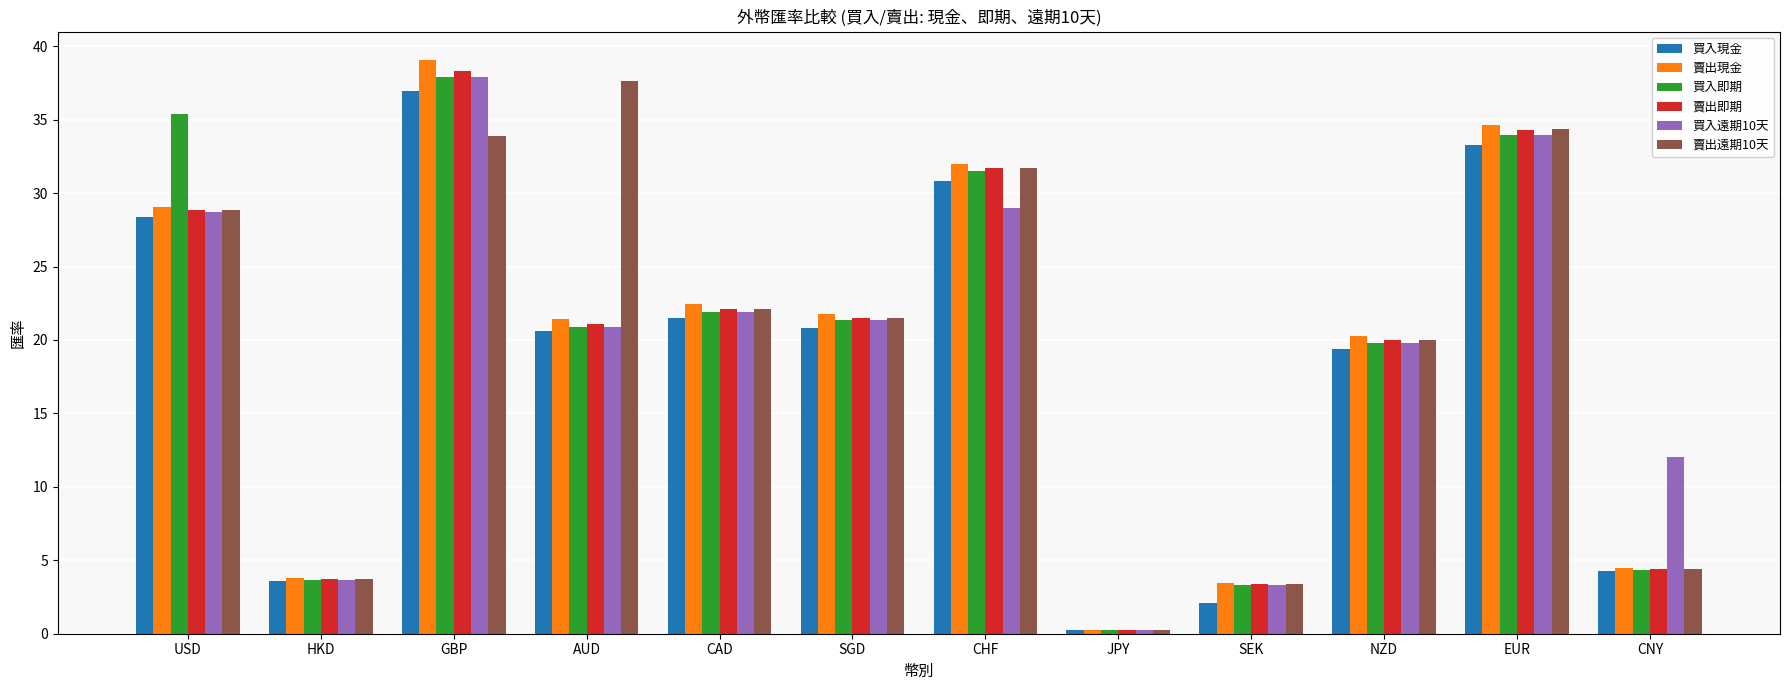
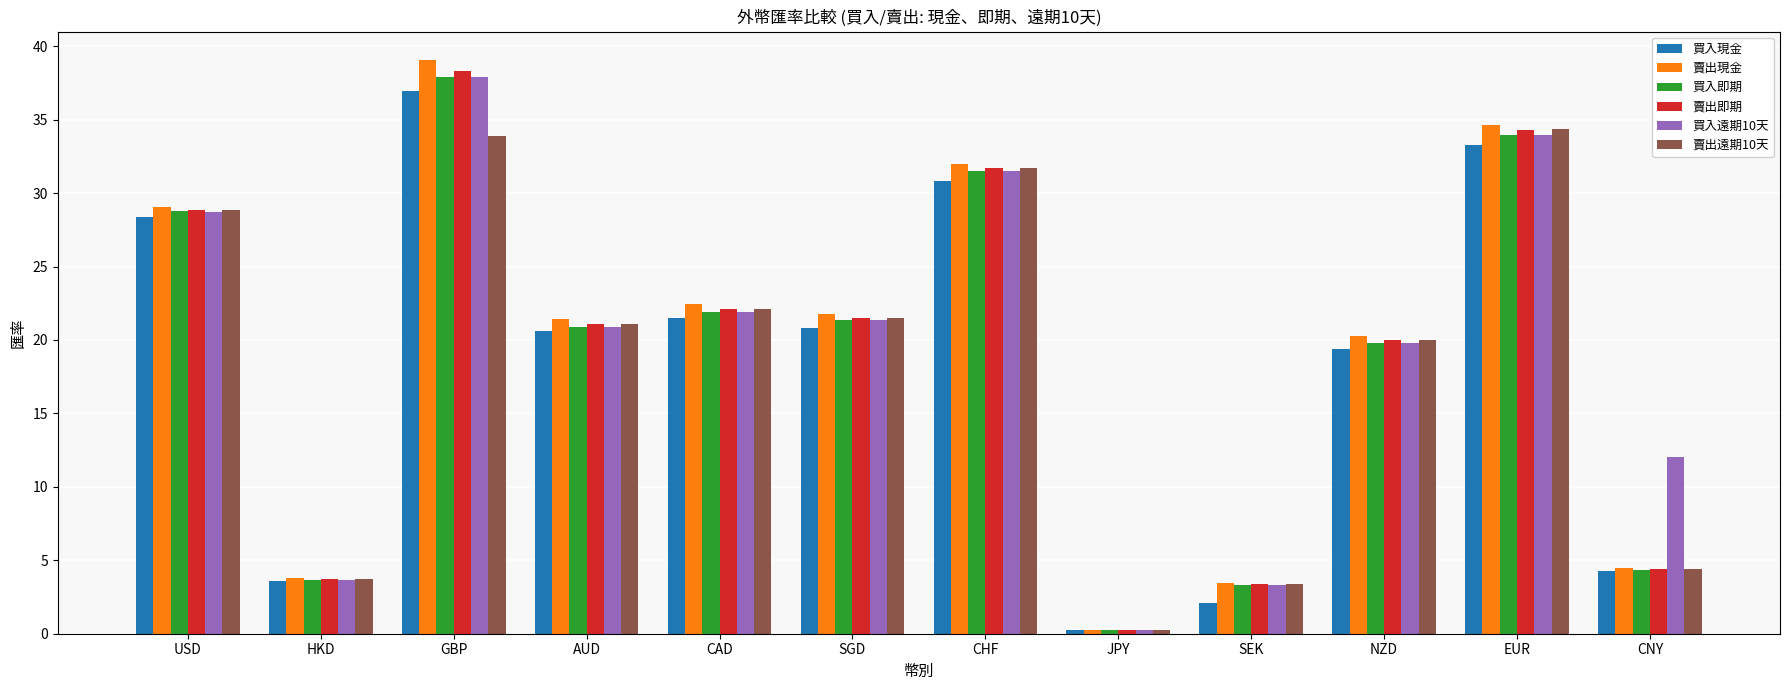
買入即期, USD: 35.4 -> 28.8
賣出遠期10天, AUD: 37.6 -> 21.1
買入遠期10天, CHF: 29.0 -> 31.5
